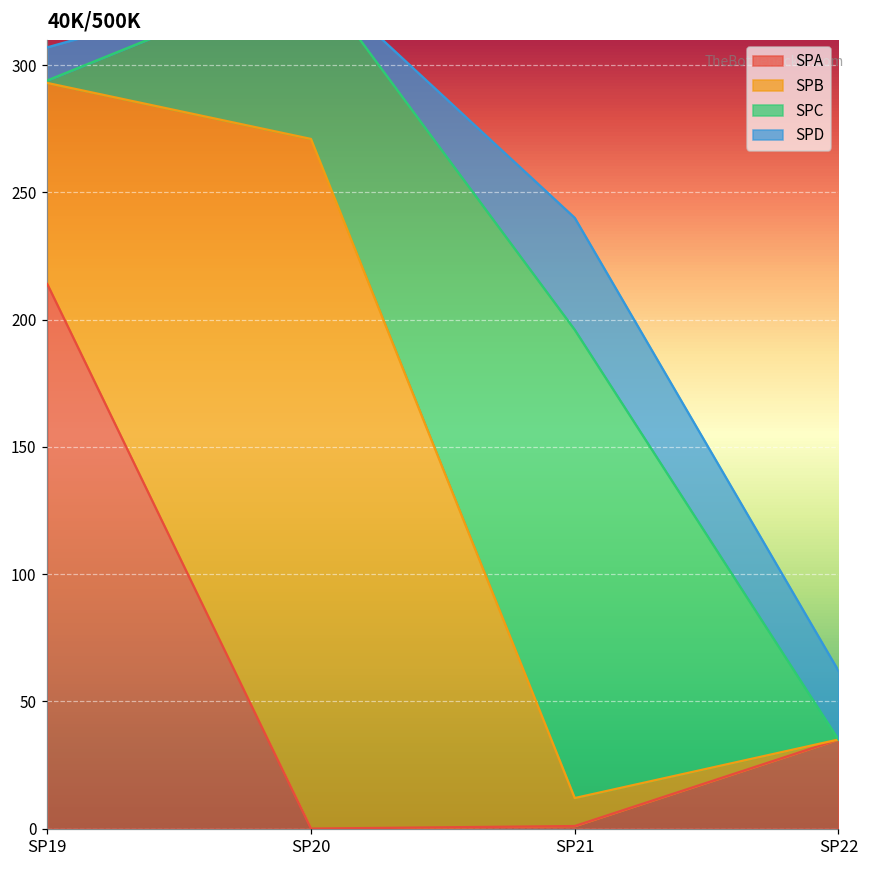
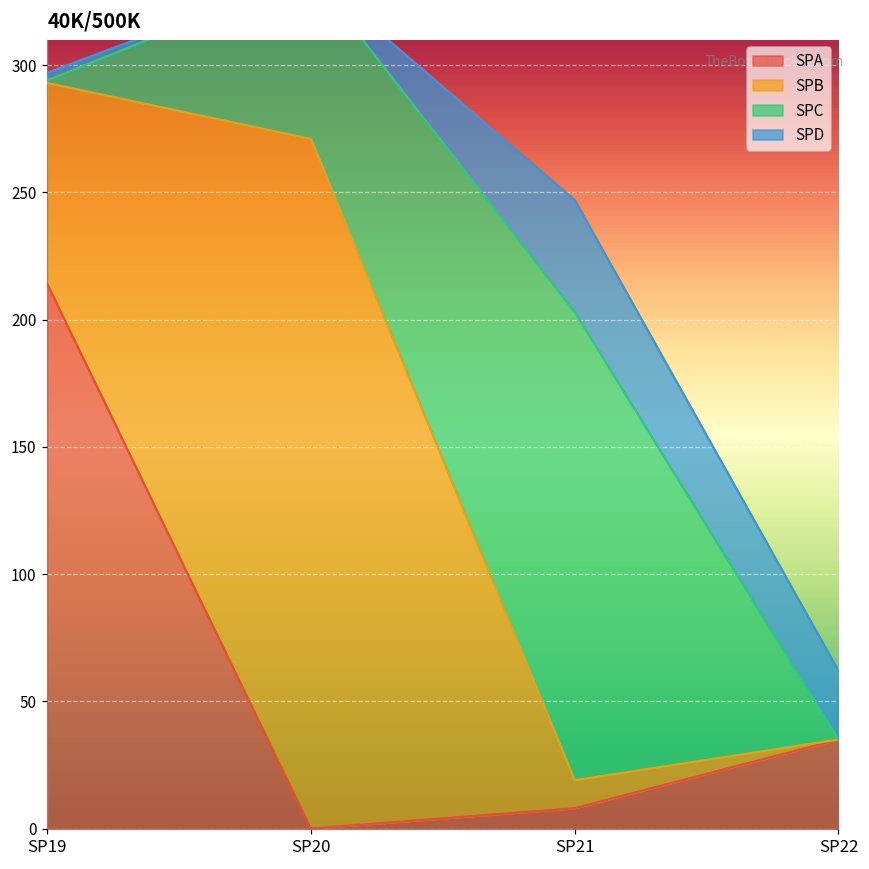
SPD, SP19: 13 -> 3
SPA, SP21: 1 -> 8
